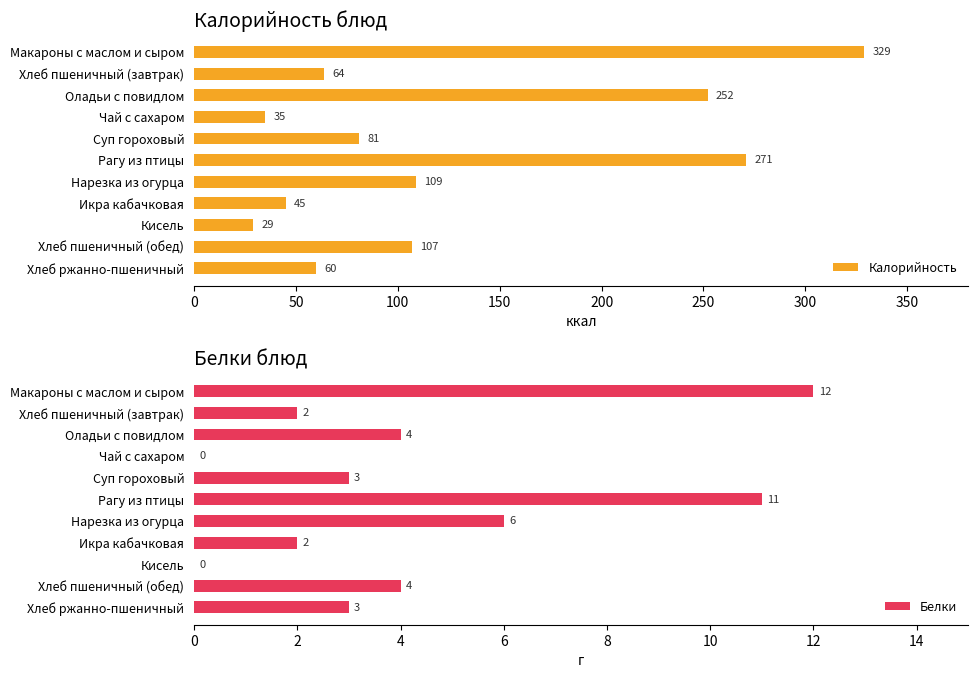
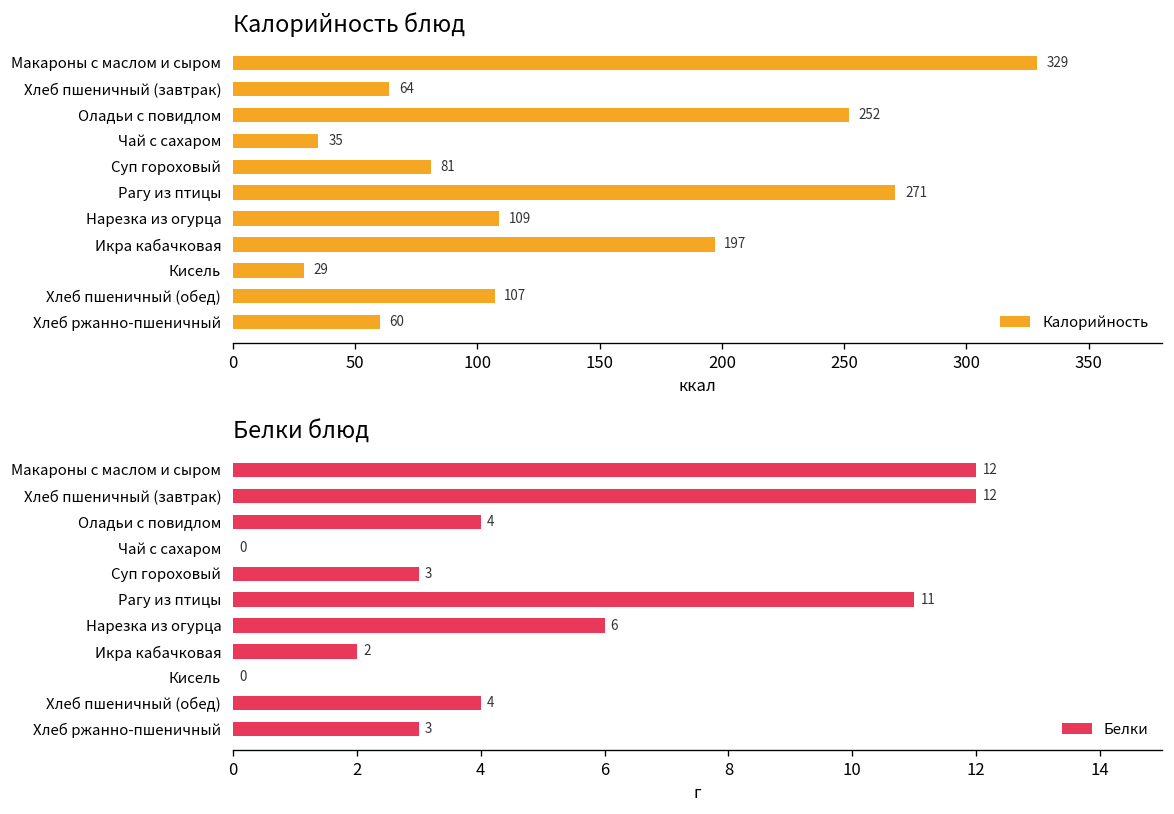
Калорийность блюд, Икра кабачковая: 45 -> 197
Белки блюд, Хлеб пшеничный (завтрак): 2 -> 12
